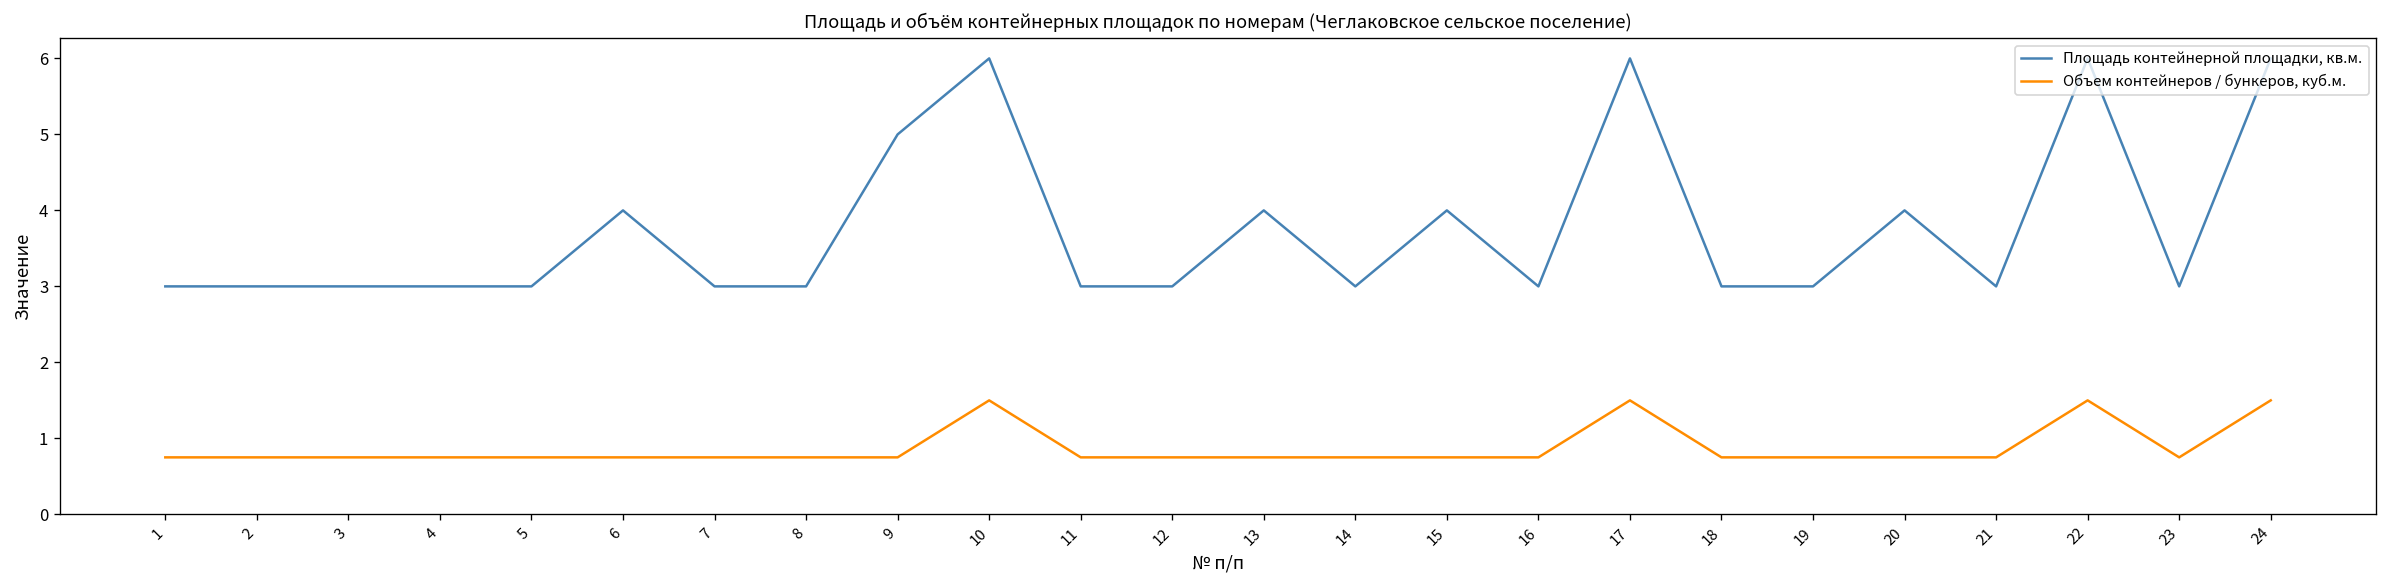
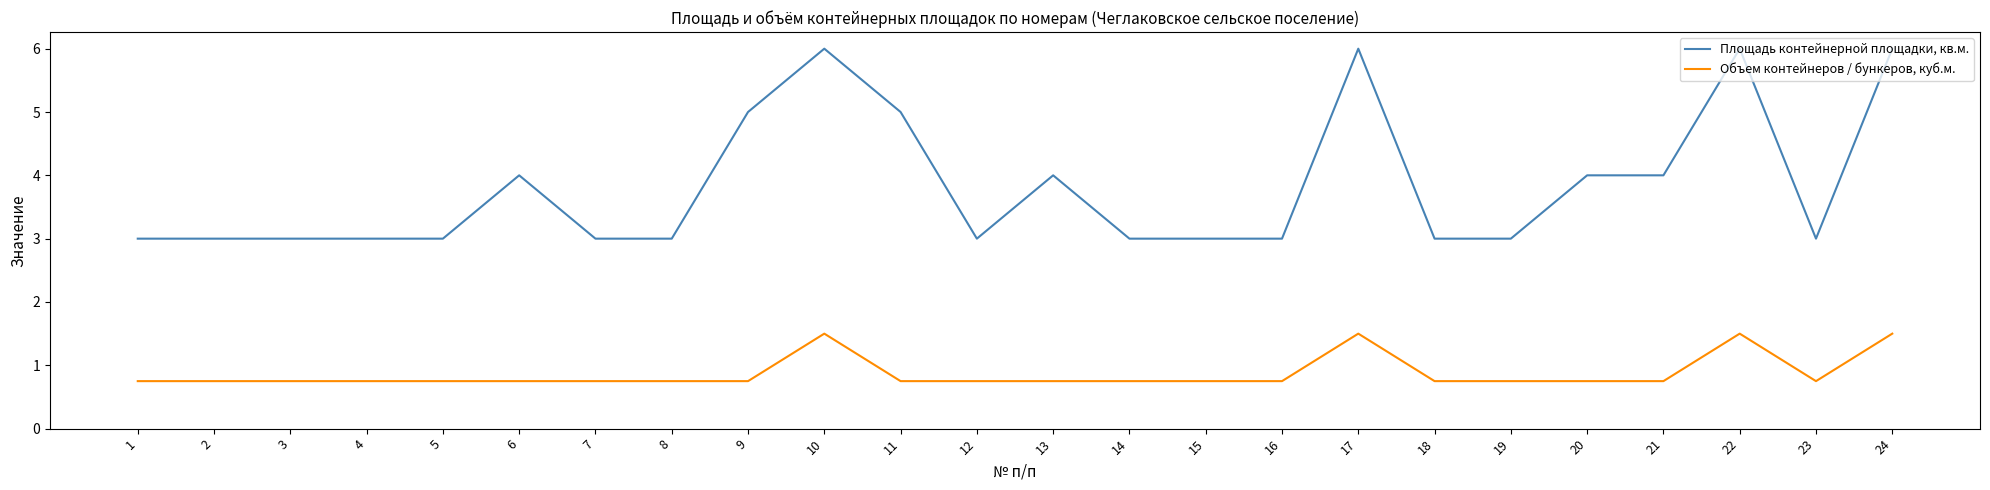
Площадь контейнерной площадки, кв.м., 11: 3 -> 5
Площадь контейнерной площадки, кв.м., 15: 4 -> 3
Площадь контейнерной площадки, кв.м., 21: 3 -> 4
